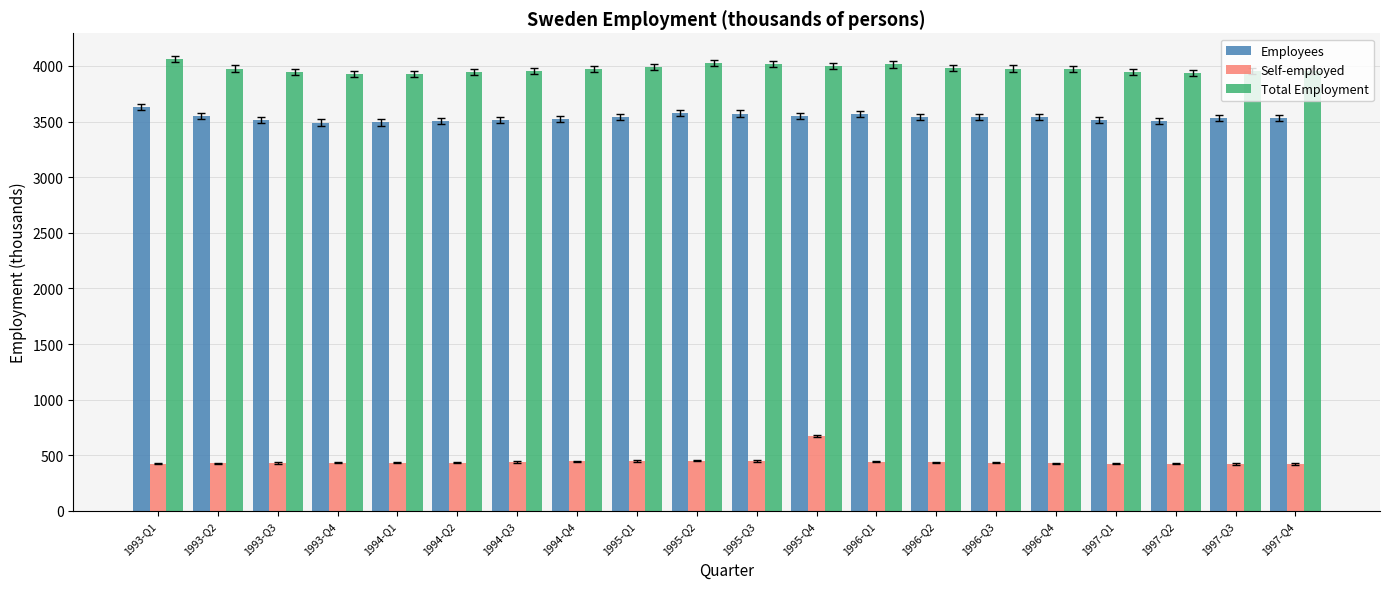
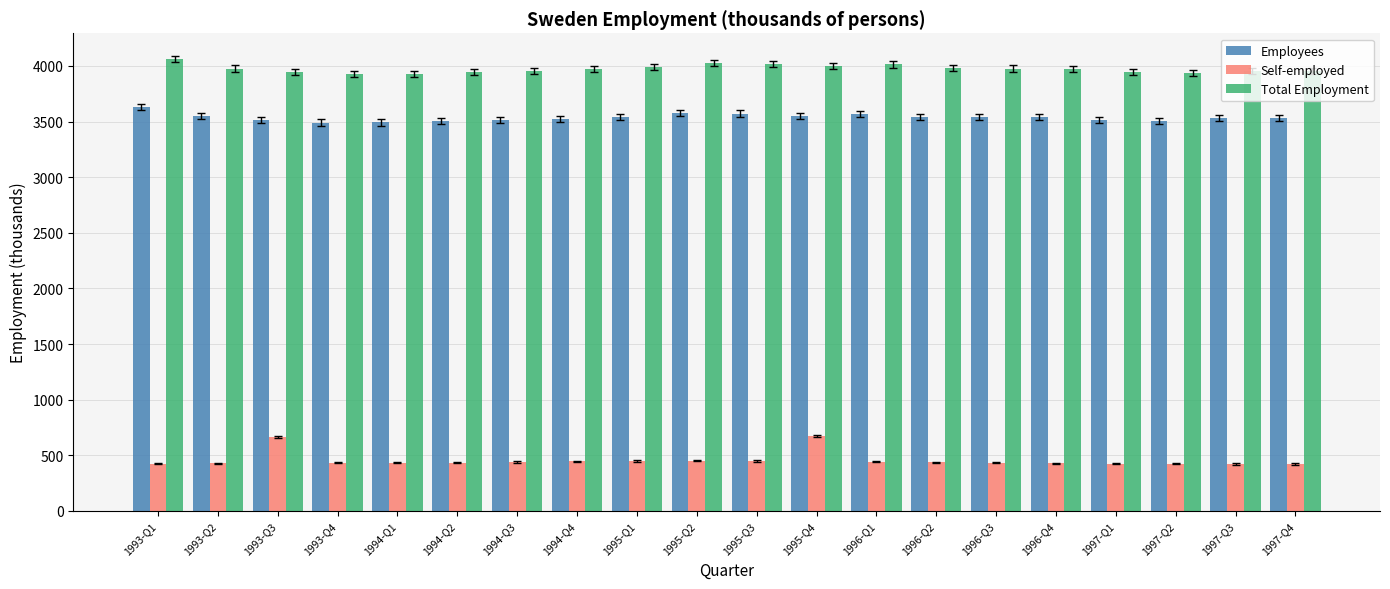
Self-employed, 1993-Q3: 430 -> 660
